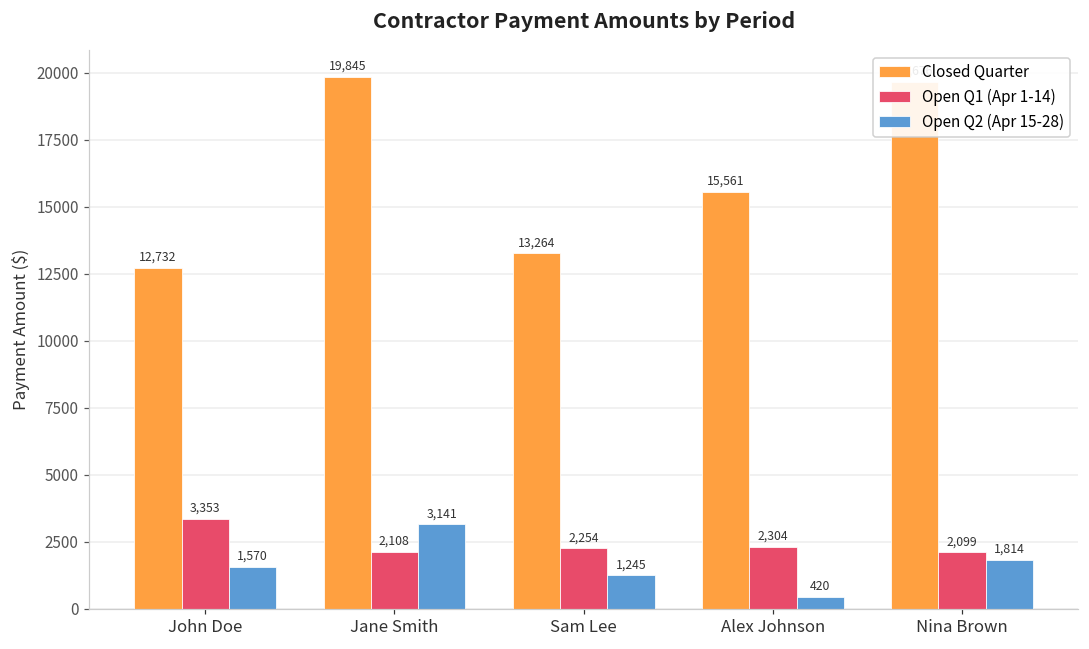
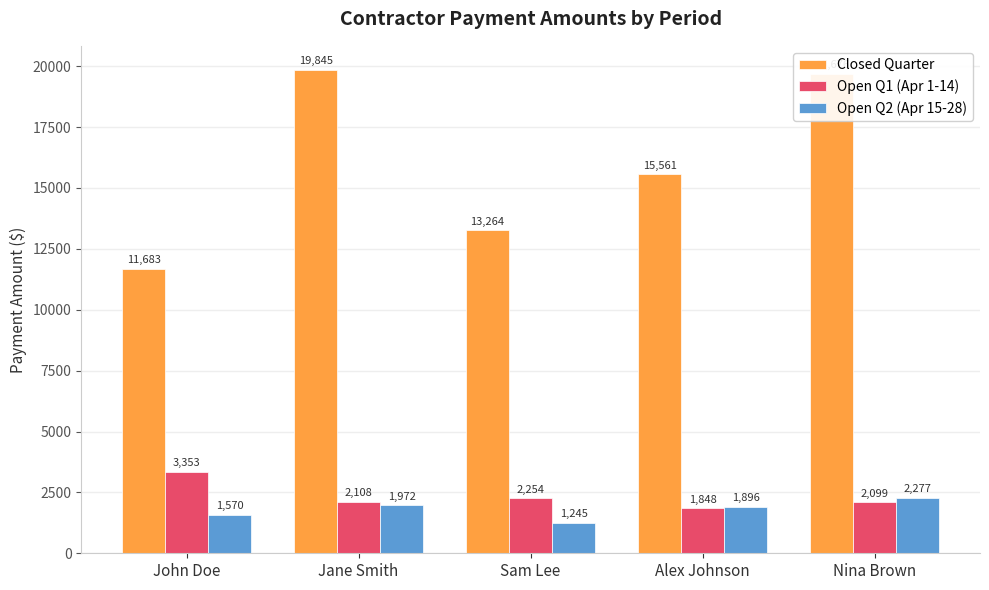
Closed Quarter, John Doe: 12,732 -> 11,683
Open Q2 (Apr 15-28), Jane Smith: 3,141 -> 1,972
Open Q1 (Apr 1-14), Alex Johnson: 2,304 -> 1,848
Open Q2 (Apr 15-28), Alex Johnson: 420 -> 1,896
Open Q2 (Apr 15-28), Nina Brown: 1,814 -> 2,277
